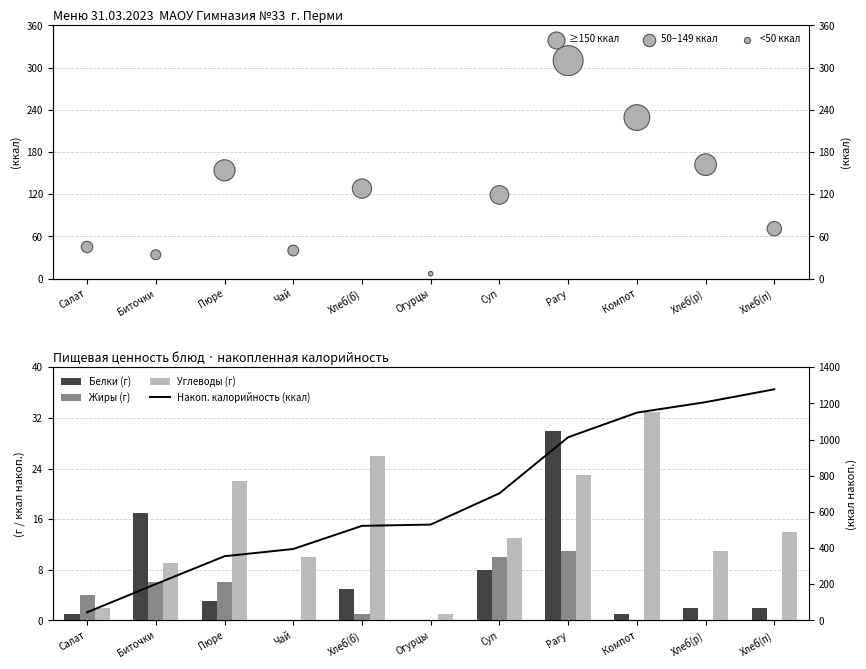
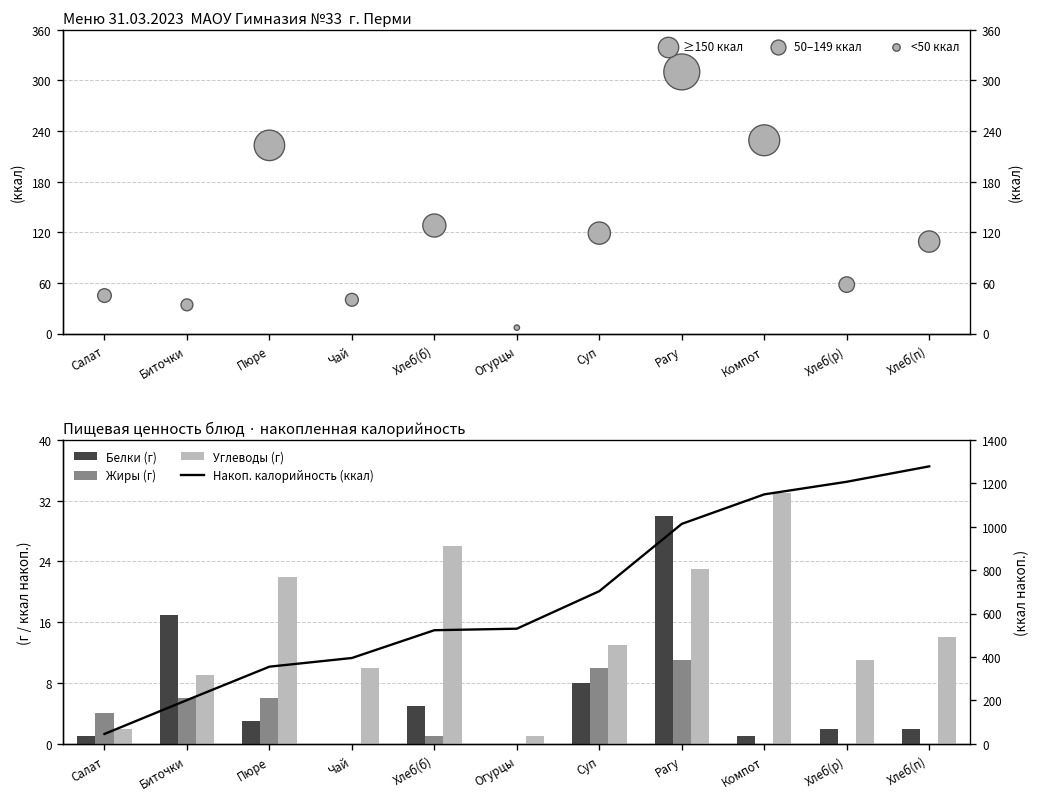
Меню 31.03.2023 МАОУ Гимназия №33 г. Перми, Пюре: 150 -> 220
Меню 31.03.2023 МАОУ Гимназия №33 г. Перми, Хлеб(р): 160 -> 60
Меню 31.03.2023 МАОУ Гимназия №33 г. Перми, Хлеб(п): 70 -> 110
